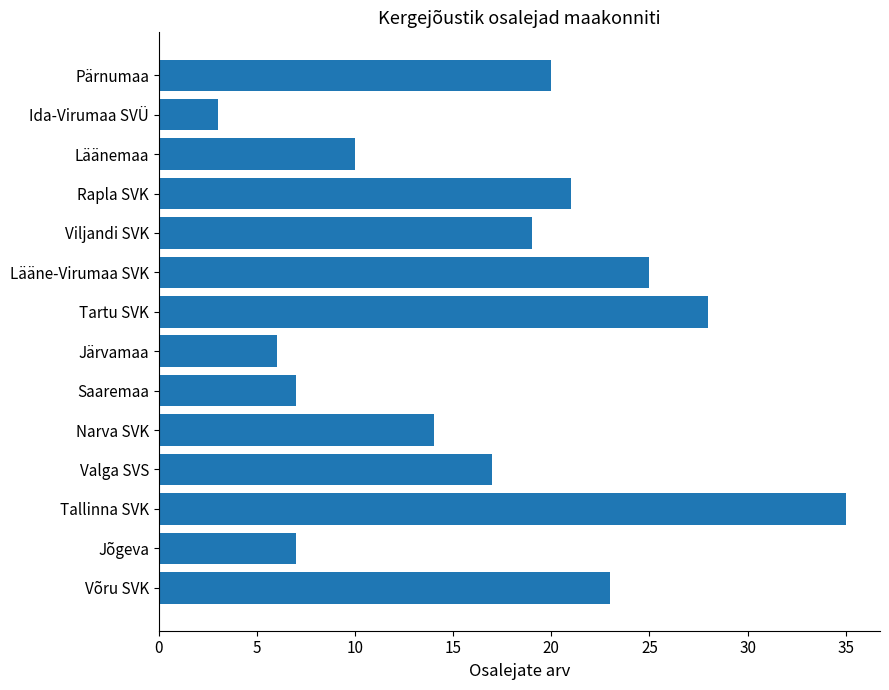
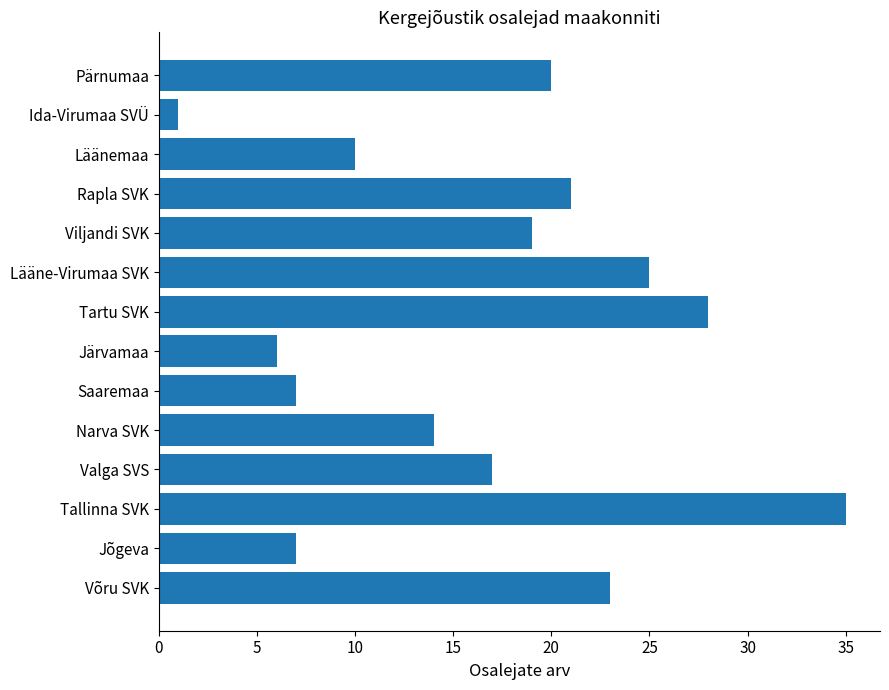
Ida-Virumaa SVÜ: 3 -> 1
